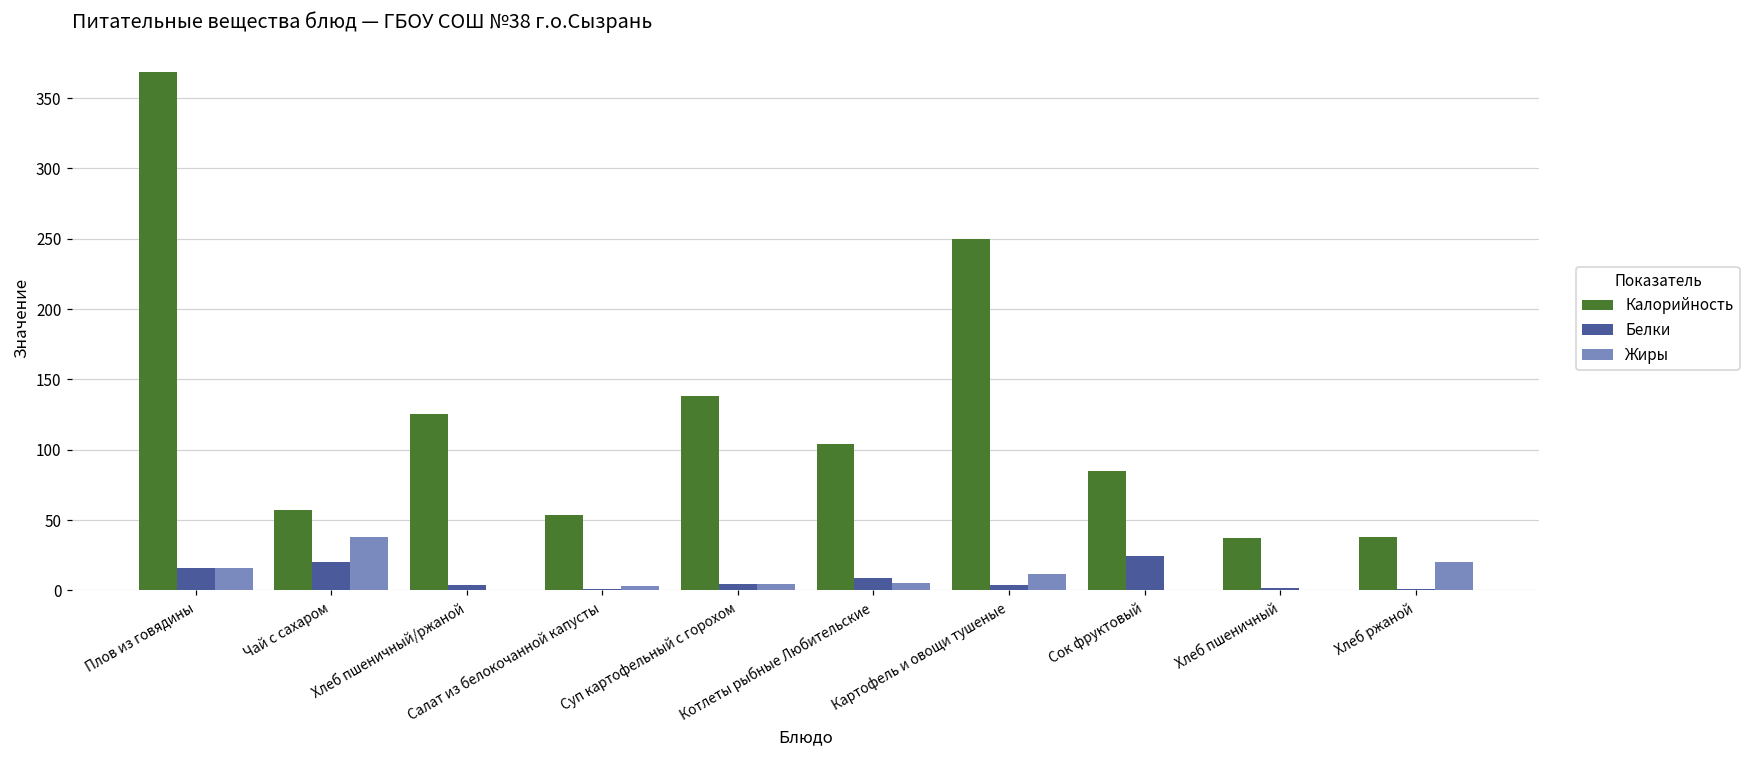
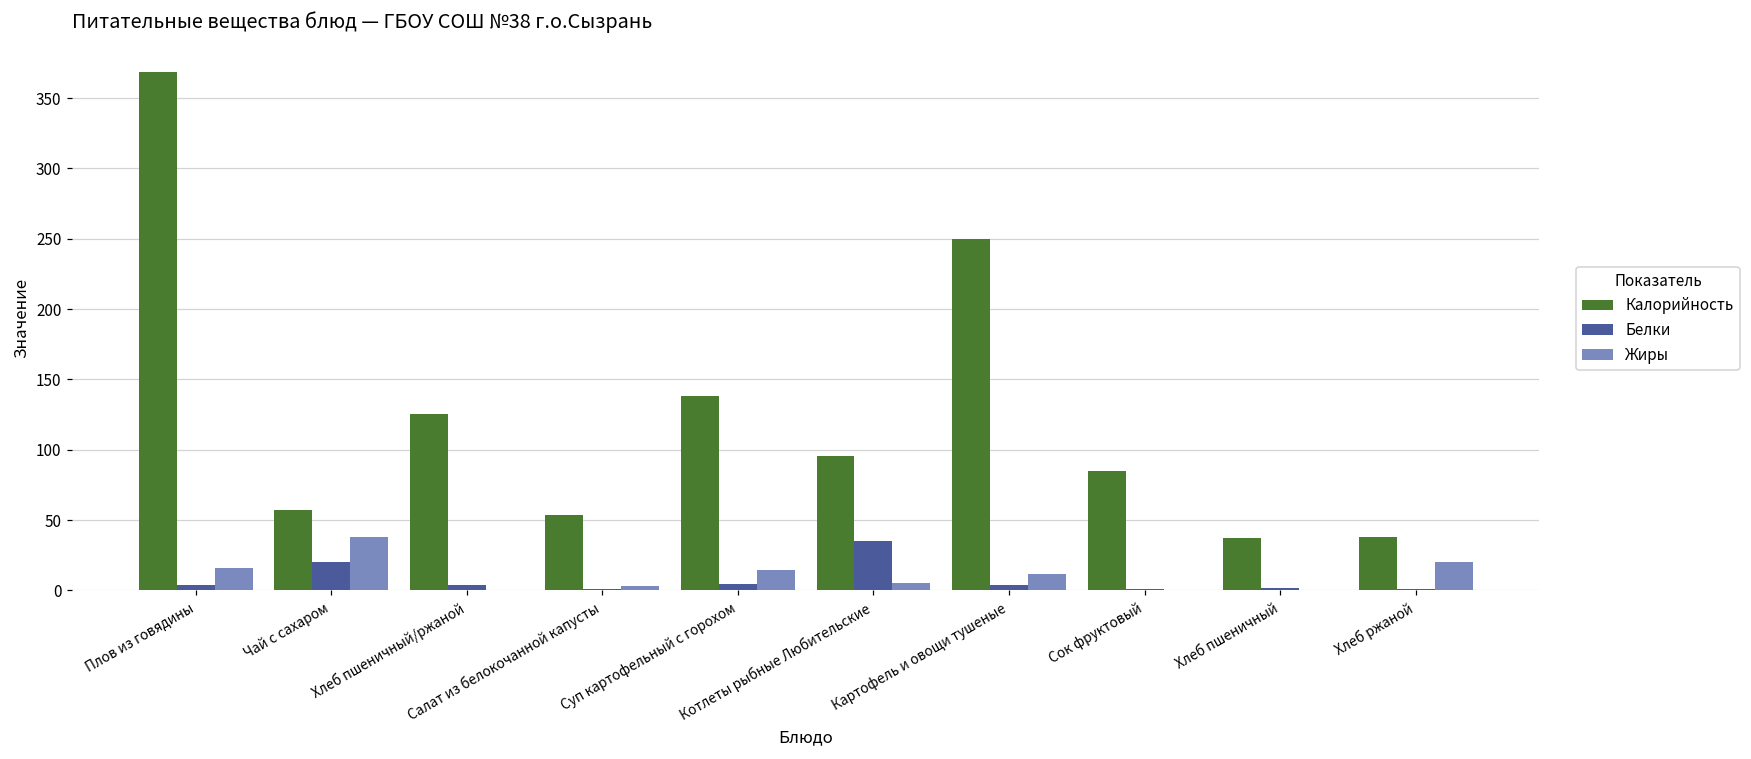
Белки, Плов из говядины: 16 -> 4
Жиры, Суп картофельный с горохом: 4 -> 15
Калорийность, Котлеты рыбные Любительские: 104 -> 96
Белки, Котлеты рыбные Любительские: 9 -> 35
Белки, Сок фруктовый: 25 -> 1
